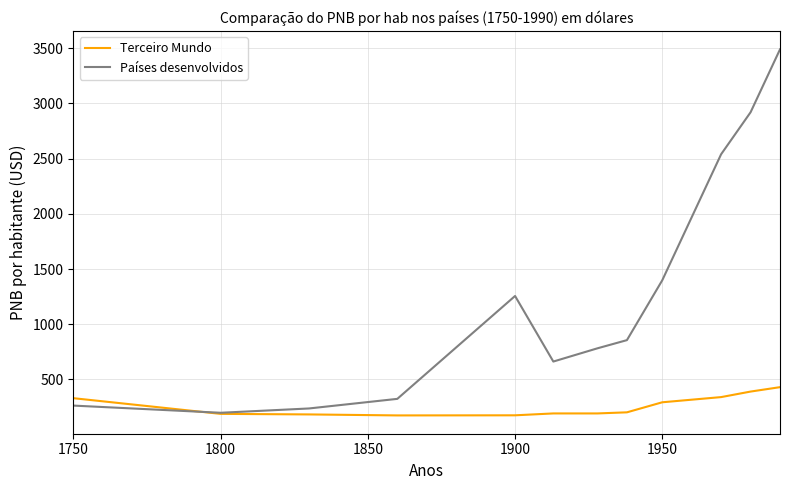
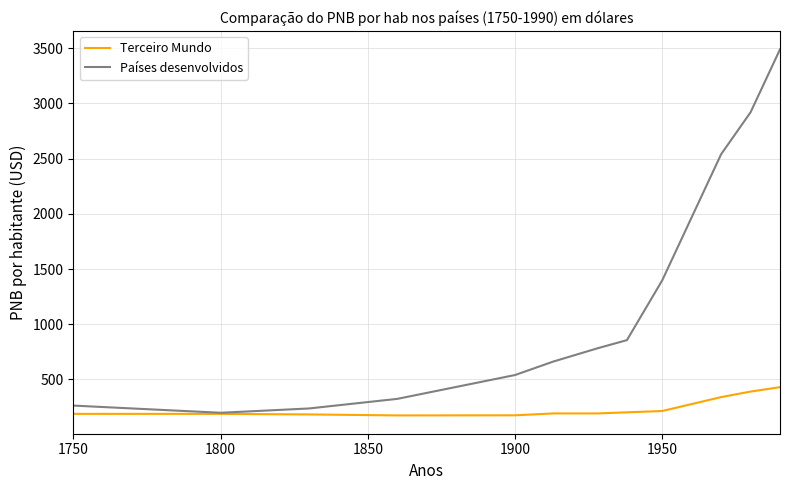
Terceiro Mundo, 1750: 330 -> 190
Países desenvolvidos, 1900: 1260 -> 540
Terceiro Mundo, 1950: 290 -> 210
